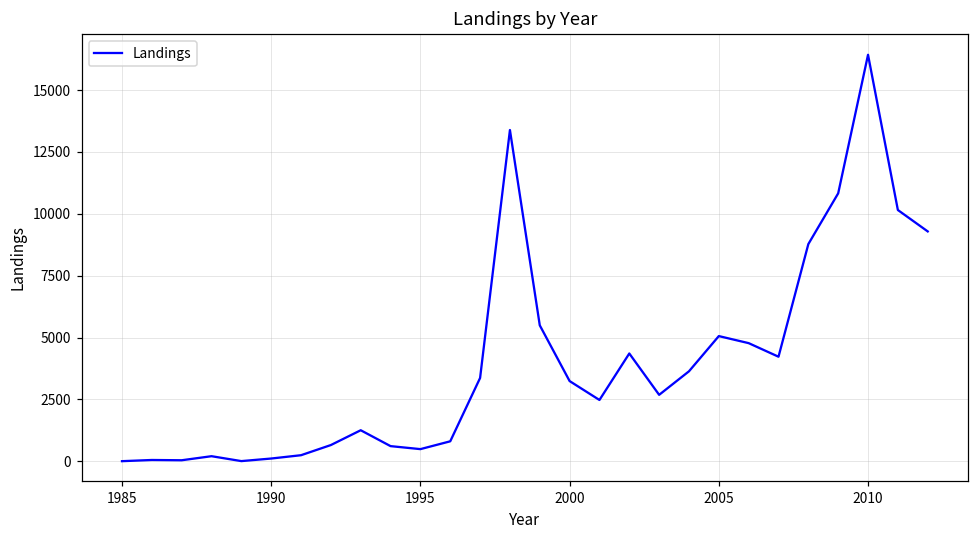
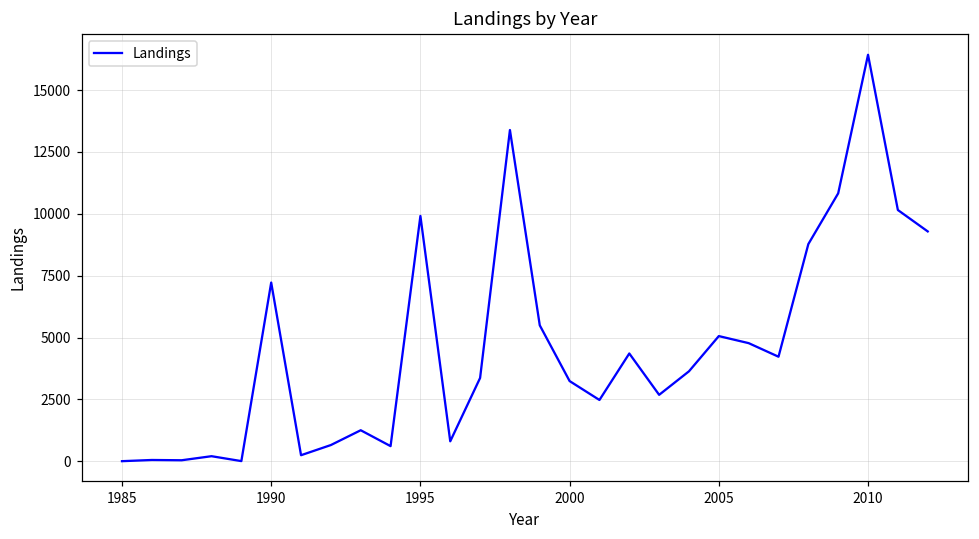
1990: 100 -> 7200
1995: 500 -> 9900
